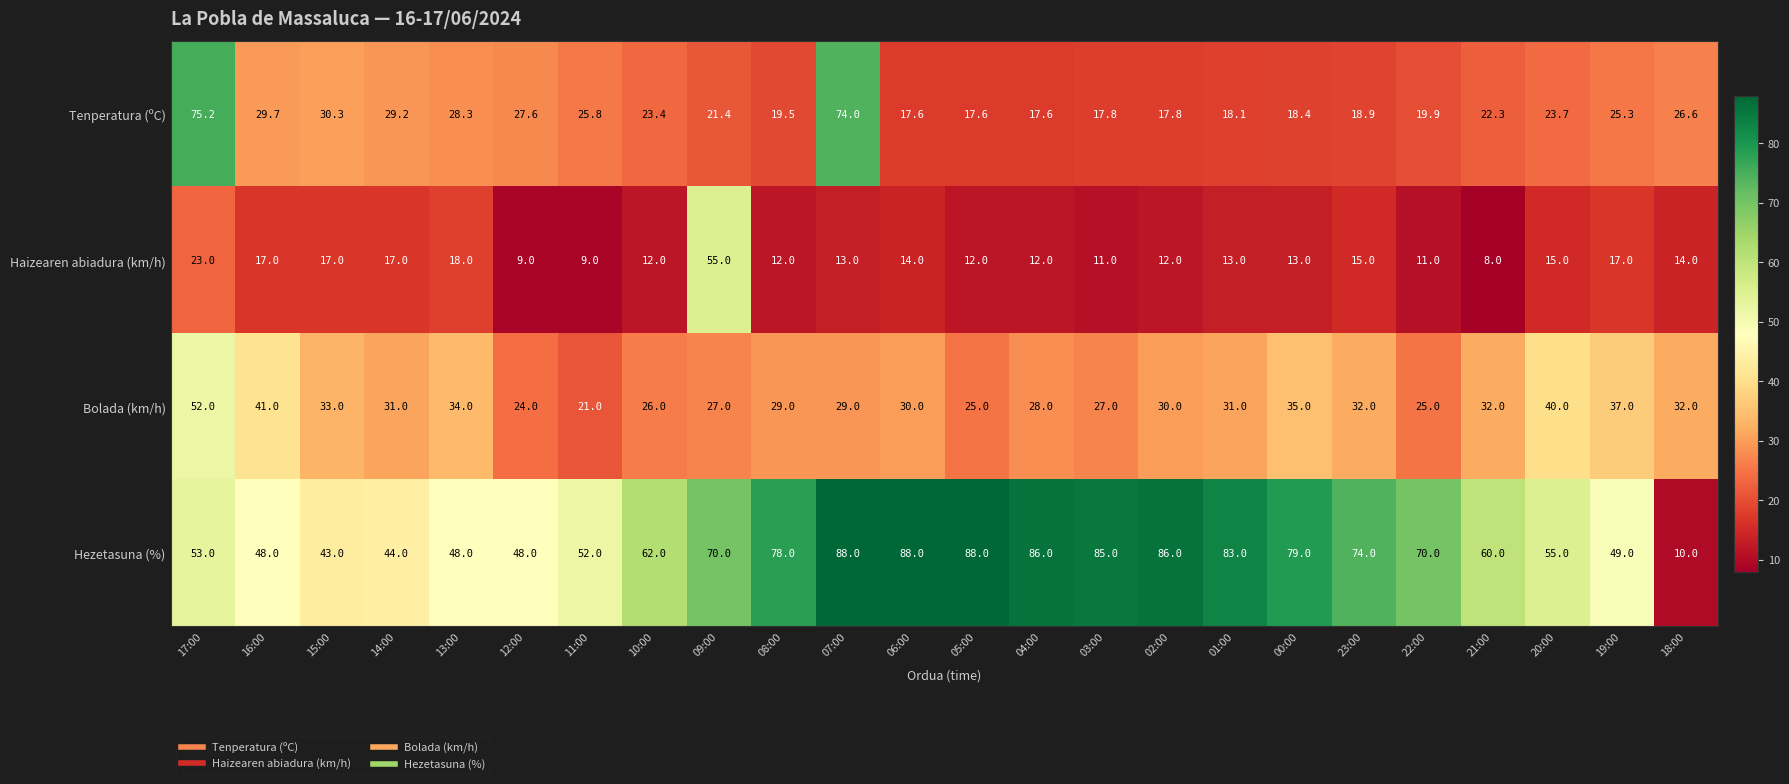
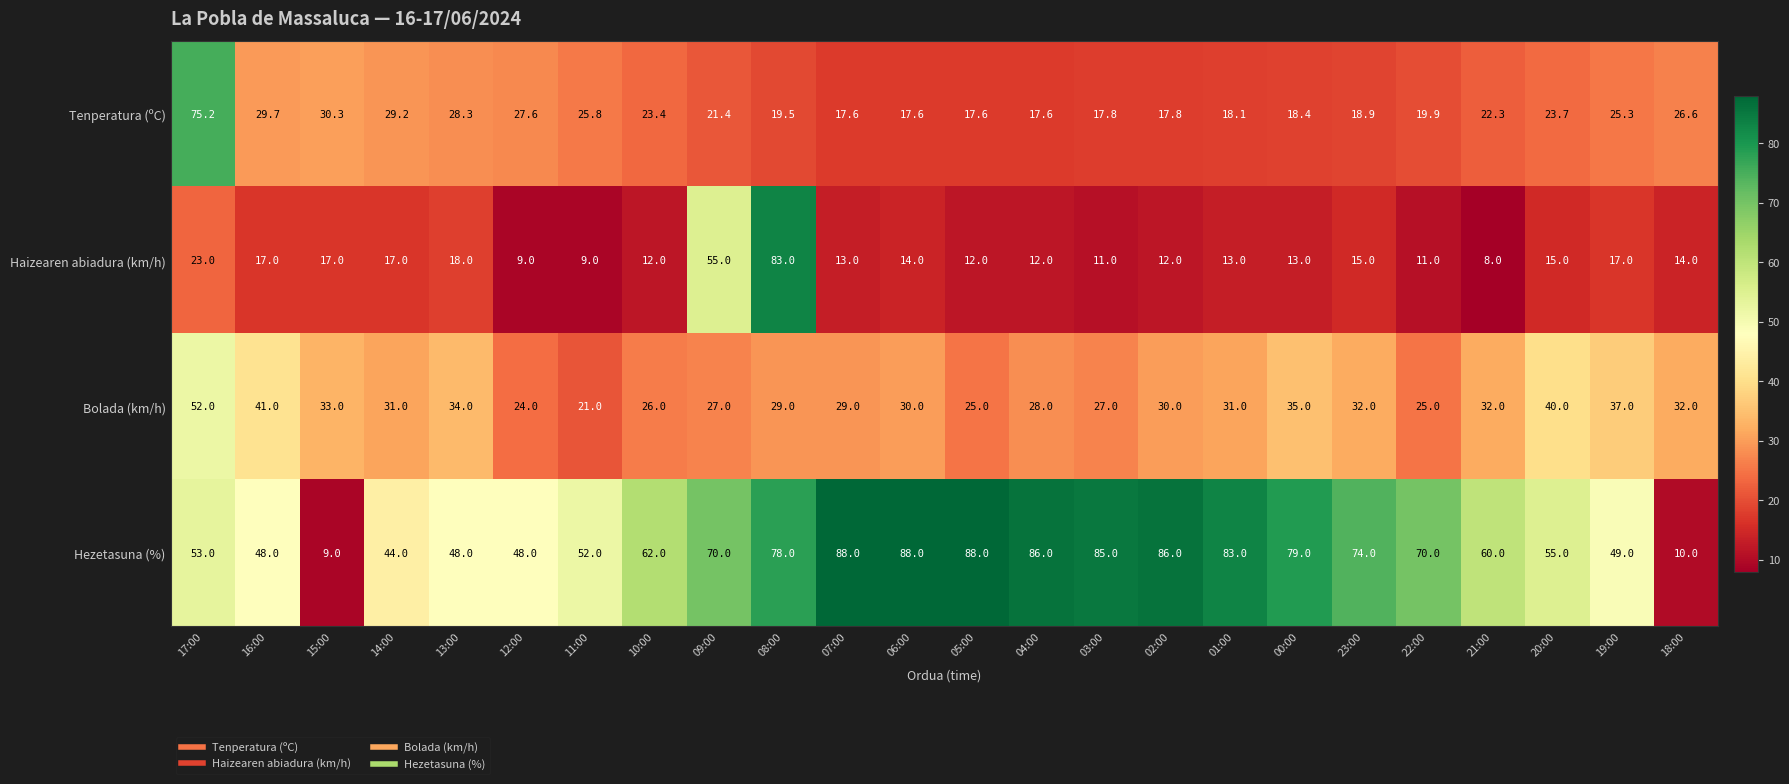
Tenperatura (ºC), 07:00: 74.0 -> 17.6
Haizearen abiadura (km/h), 08:00: 12.0 -> 83.0
Hezetasuna (%), 15:00: 43.0 -> 9.0
